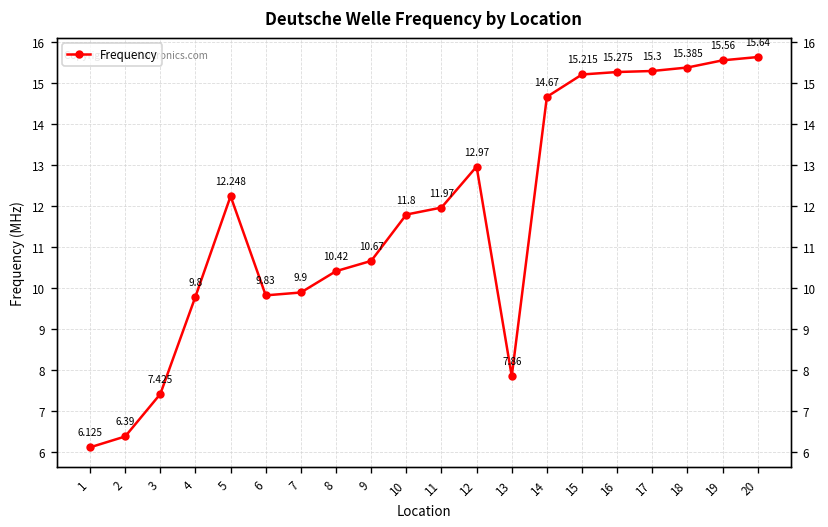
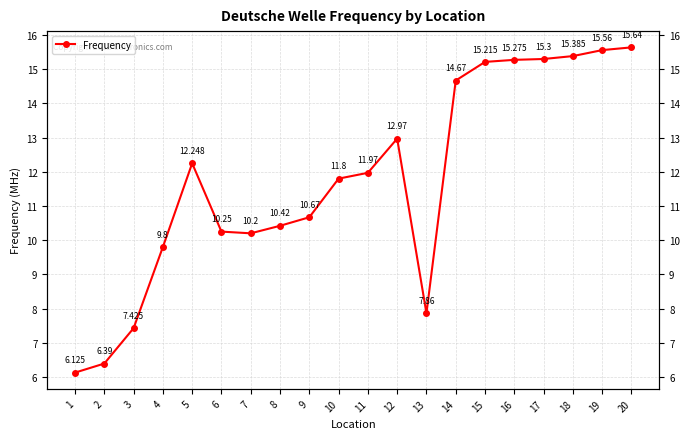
6: 9.83 -> 10.25
7: 9.9 -> 10.2
